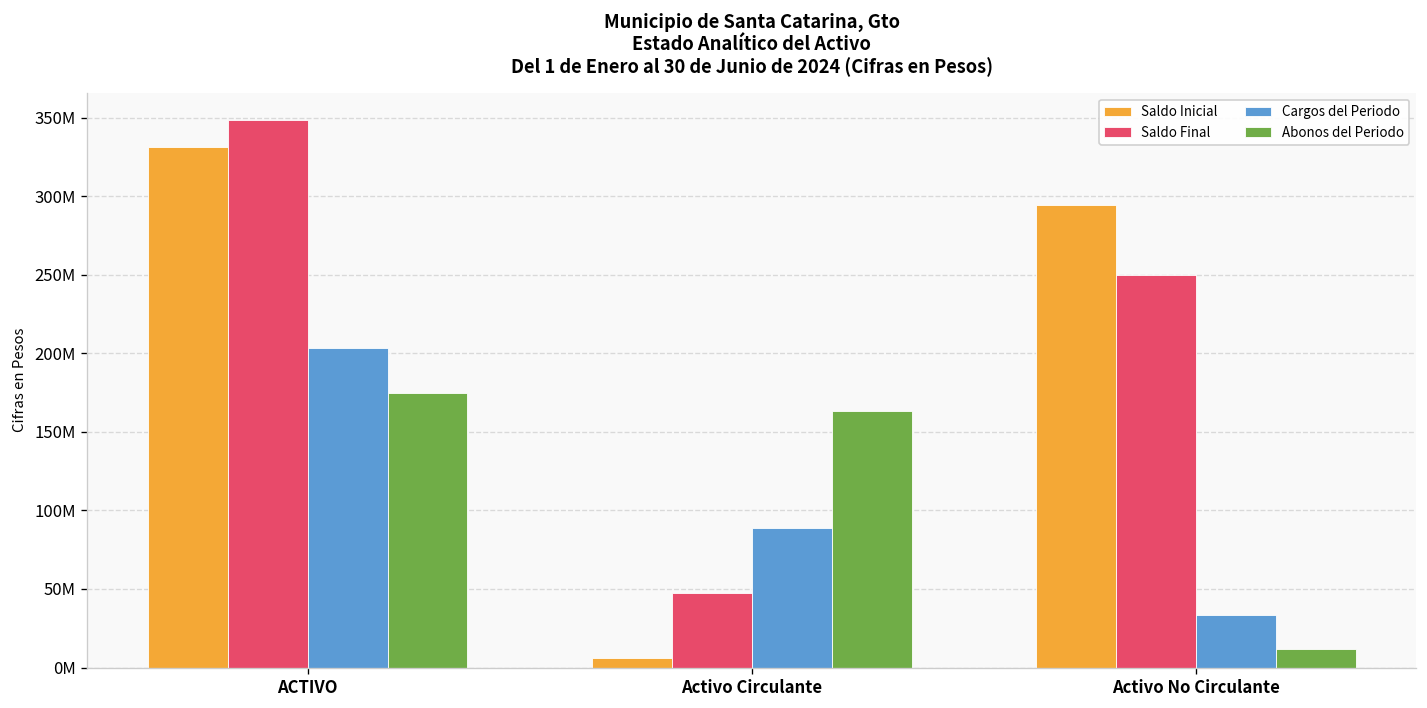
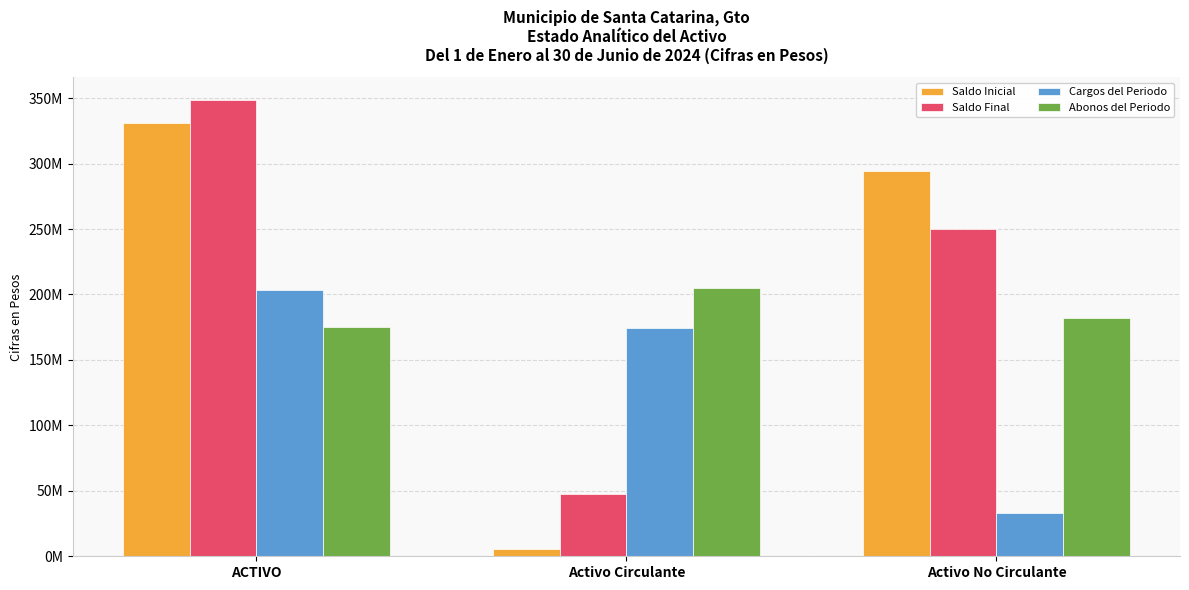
Cargos del Periodo, Activo Circulante: 89000000 -> 174000000
Abonos del Periodo, Activo Circulante: 163000000 -> 205000000
Abonos del Periodo, Activo No Circulante: 12000000 -> 182000000
